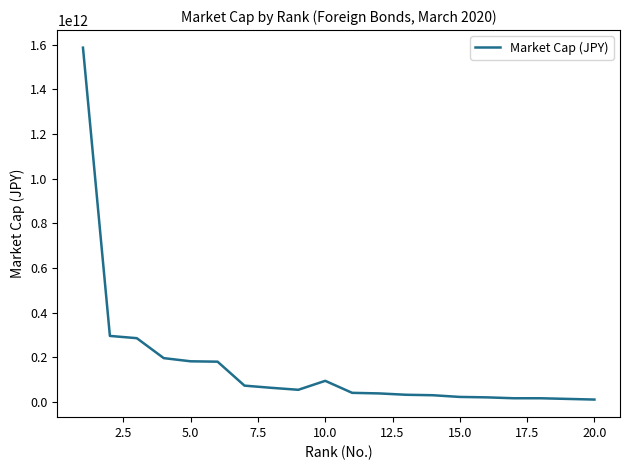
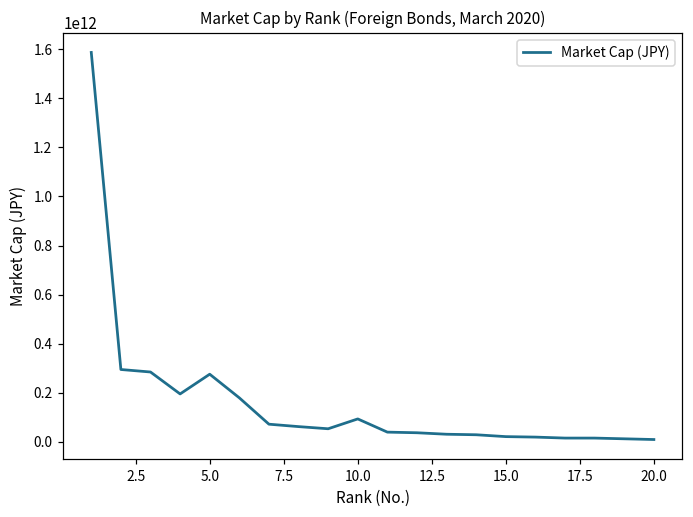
5.0: 180000000000 -> 280000000000
